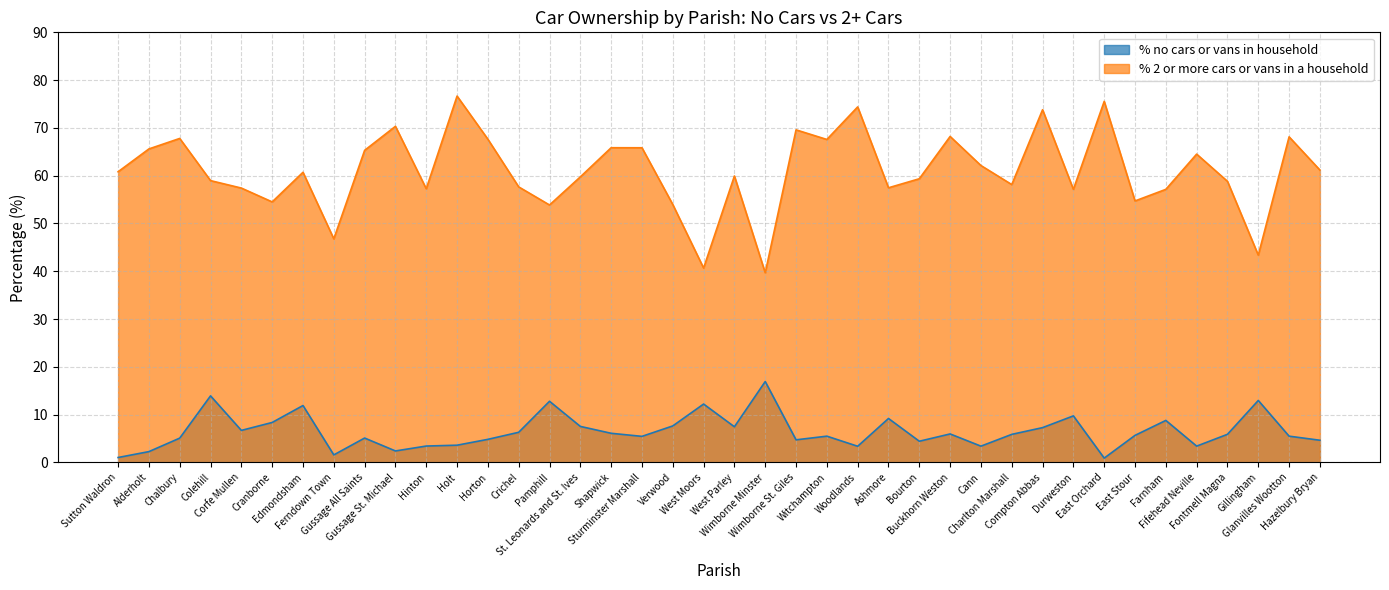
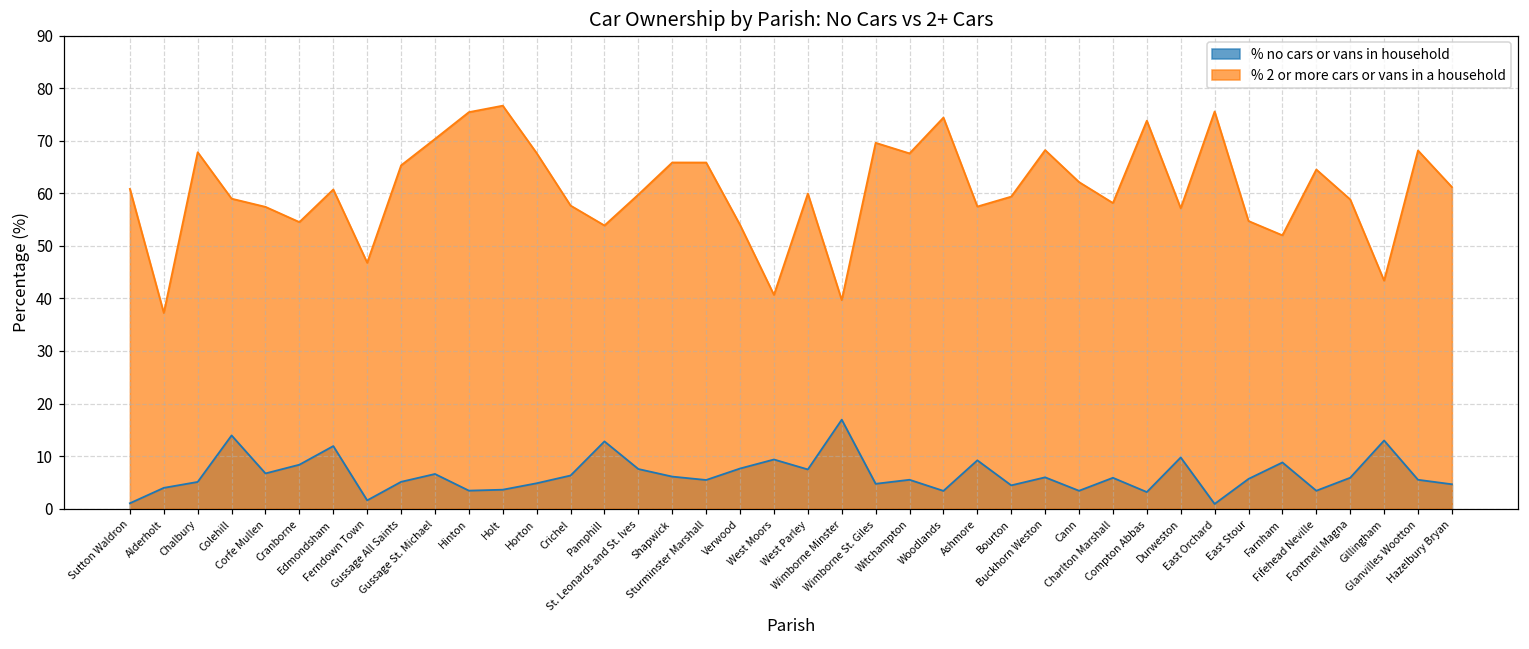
% no cars or vans in household, Alderholt: 2 -> 4
% 2 or more cars or vans in a household, Alderholt: 66 -> 37
% no cars or vans in household, Gussage St. Michael: 2 -> 7
% 2 or more cars or vans in a household, Hinton: 57 -> 75
% no cars or vans in household, West Moors: 12 -> 9
% no cars or vans in household, Compton Abbas: 7 -> 3
% 2 or more cars or vans in a household, Farnham: 57 -> 52
